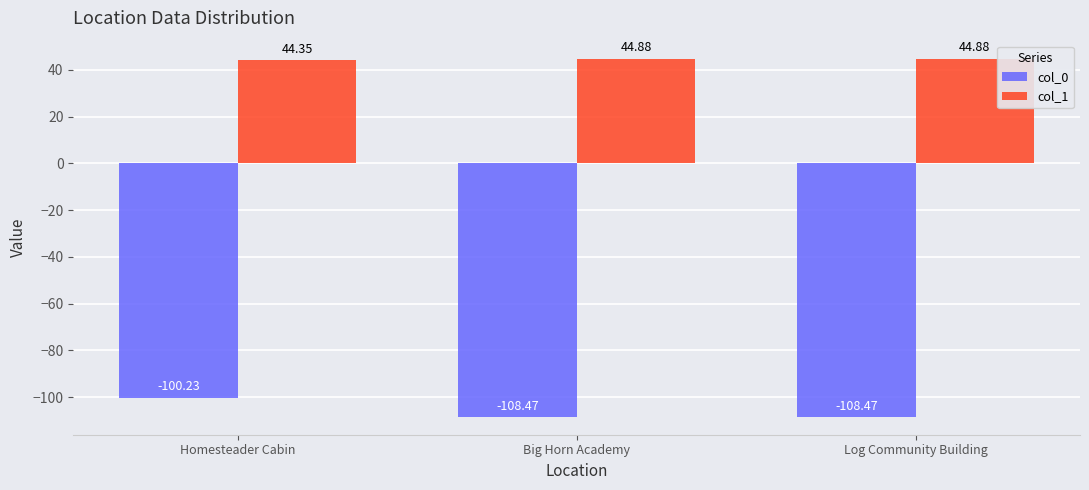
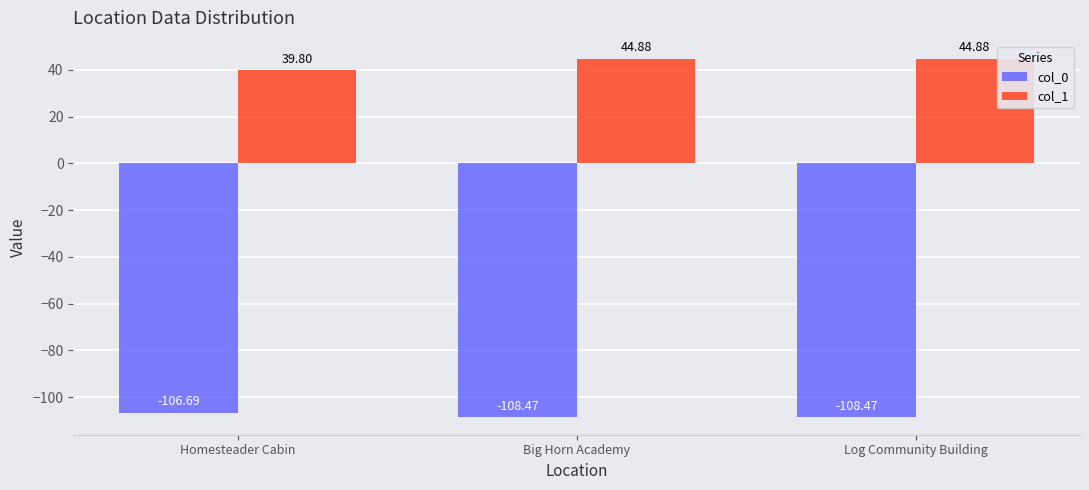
col_0, Homesteader Cabin: -100.23 -> -106.69
col_1, Homesteader Cabin: 44.35 -> 39.80
